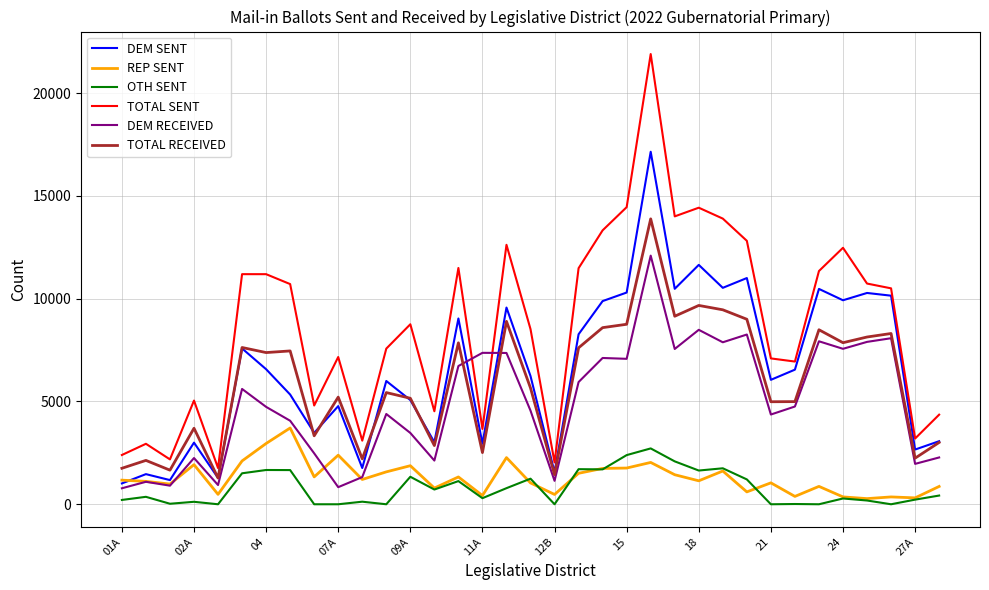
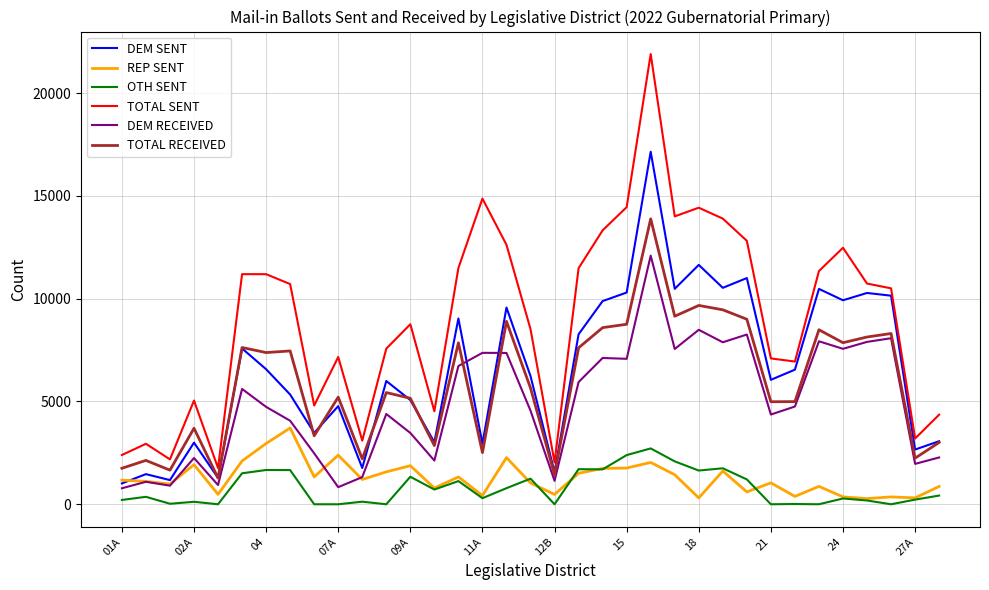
TOTAL SENT, 11A: 3700 -> 14900
REP SENT, 18: 1100 -> 300
